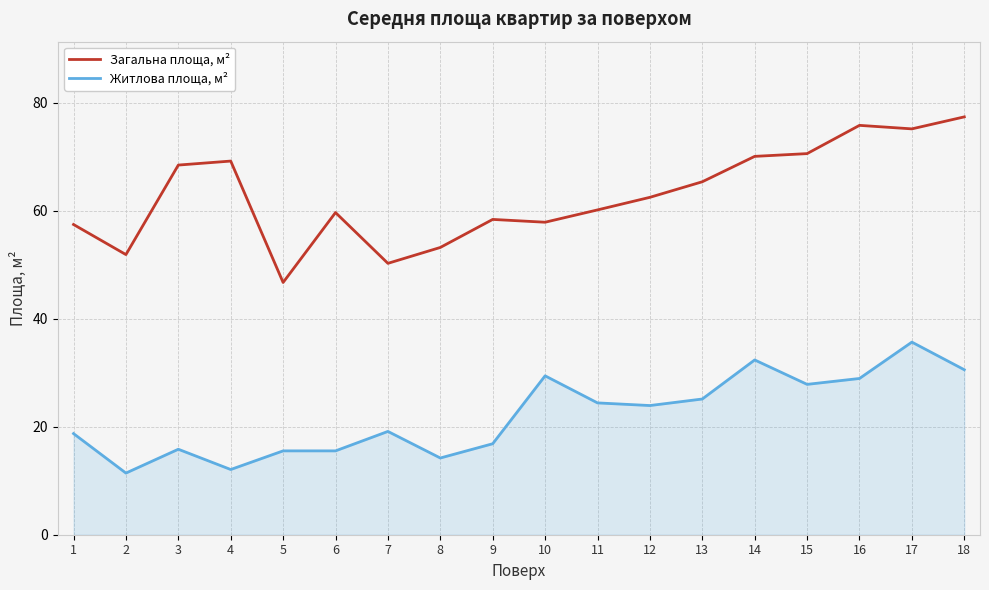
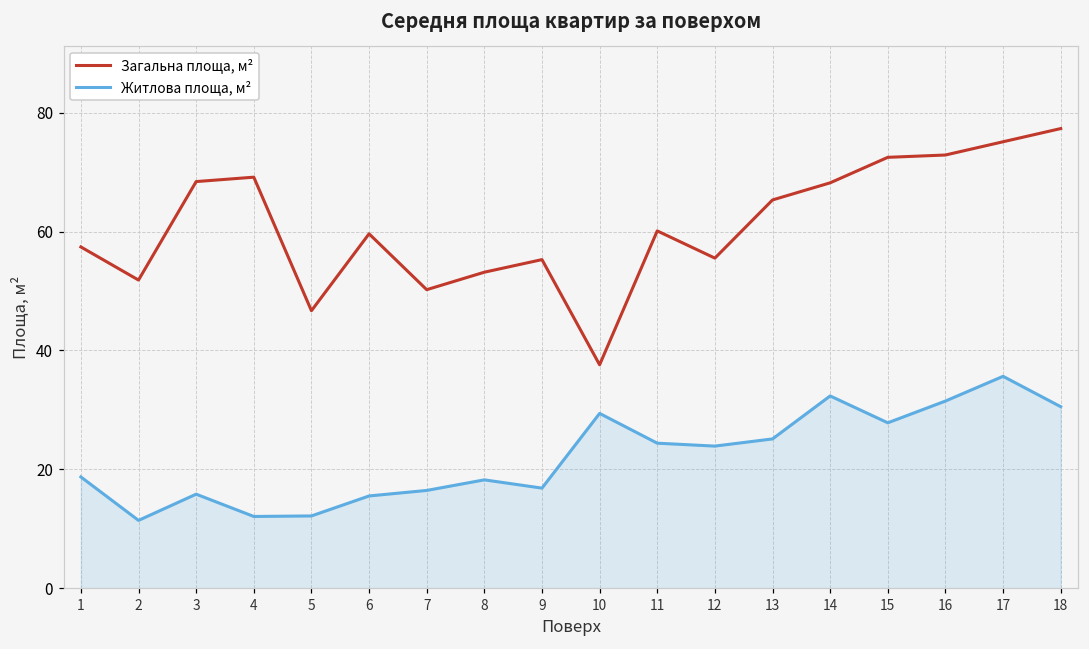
Житлова площа, м², 5: 16 -> 12
Житлова площа, м², 7: 19 -> 16
Житлова площа, м², 8: 14 -> 18
Загальна площа, м², 9: 58 -> 55
Загальна площа, м², 10: 58 -> 38
Загальна площа, м², 12: 62 -> 56
Загальна площа, м², 14: 70 -> 68
Загальна площа, м², 15: 71 -> 73
Загальна площа, м², 16: 76 -> 73
Житлова площа, м², 16: 29 -> 31
